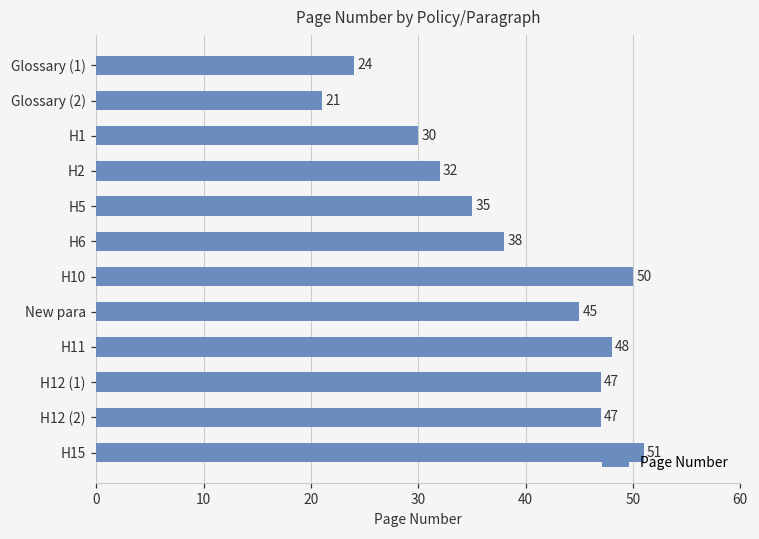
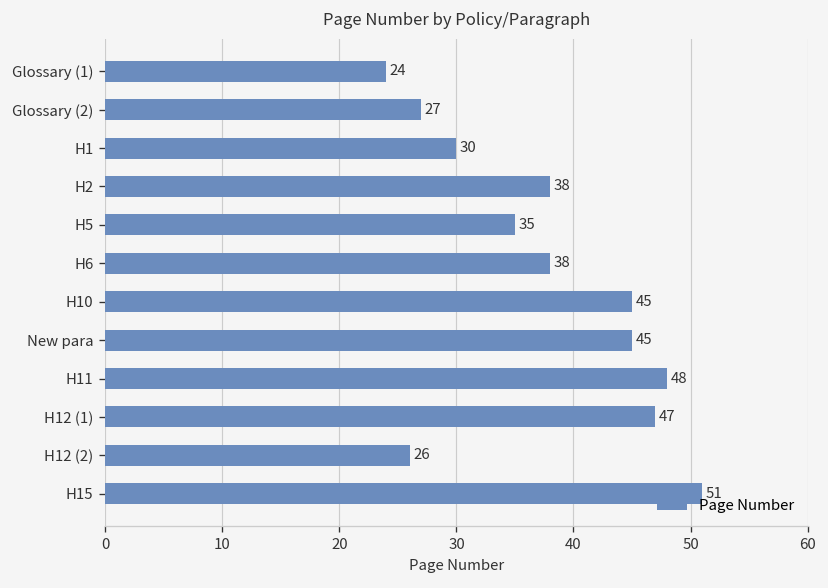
Glossary (2): 21 -> 27
H2: 32 -> 38
H10: 50 -> 45
H12 (2): 47 -> 26
